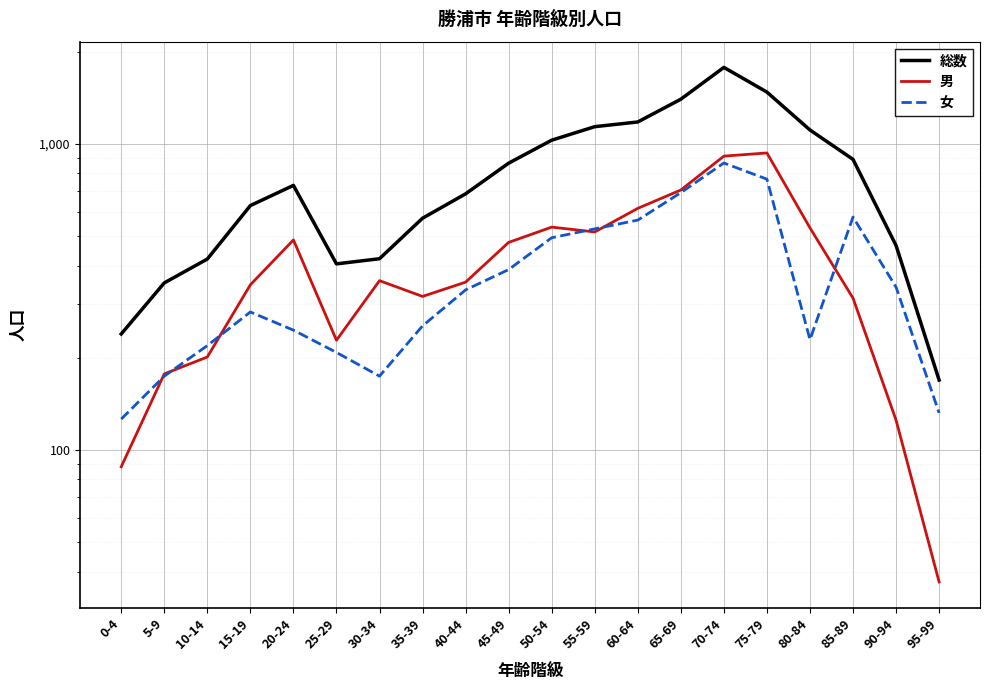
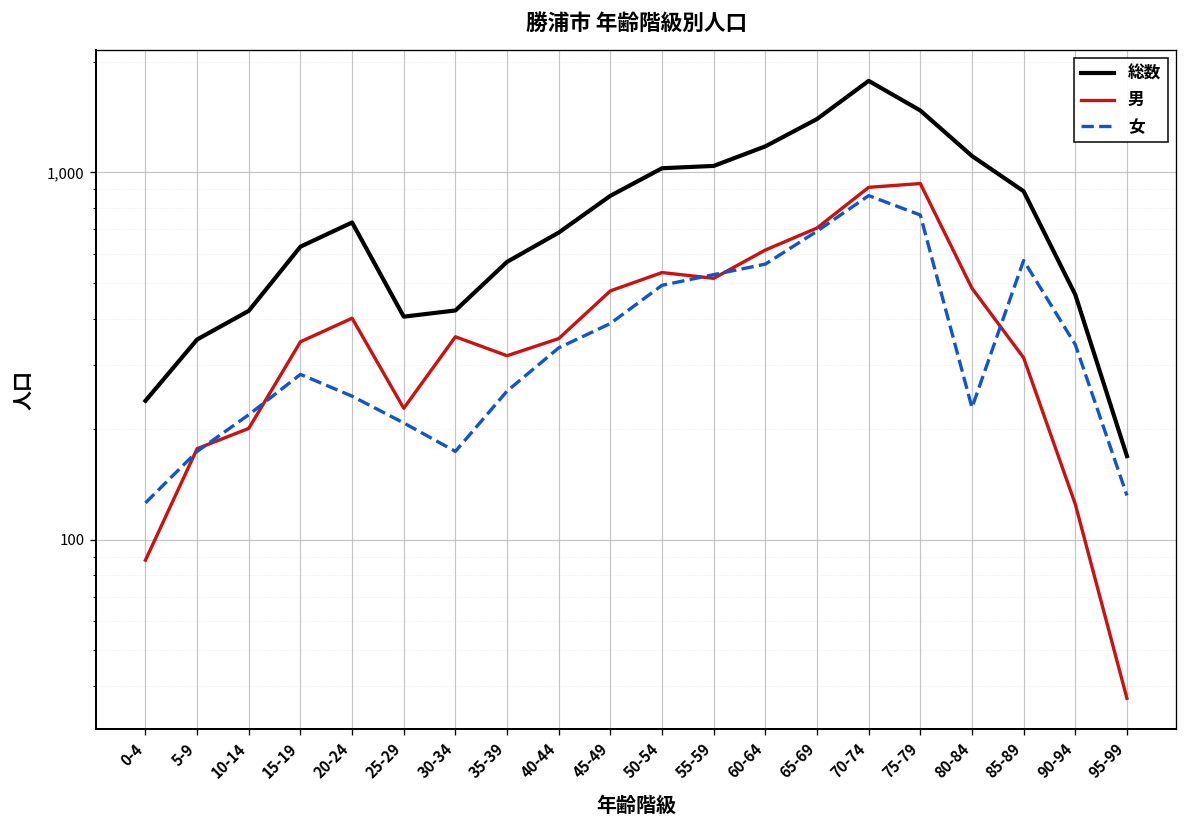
男, 20-24: 490 -> 400
総数, 55-59: 1,140 -> 1,040
男, 80-84: 530 -> 480
